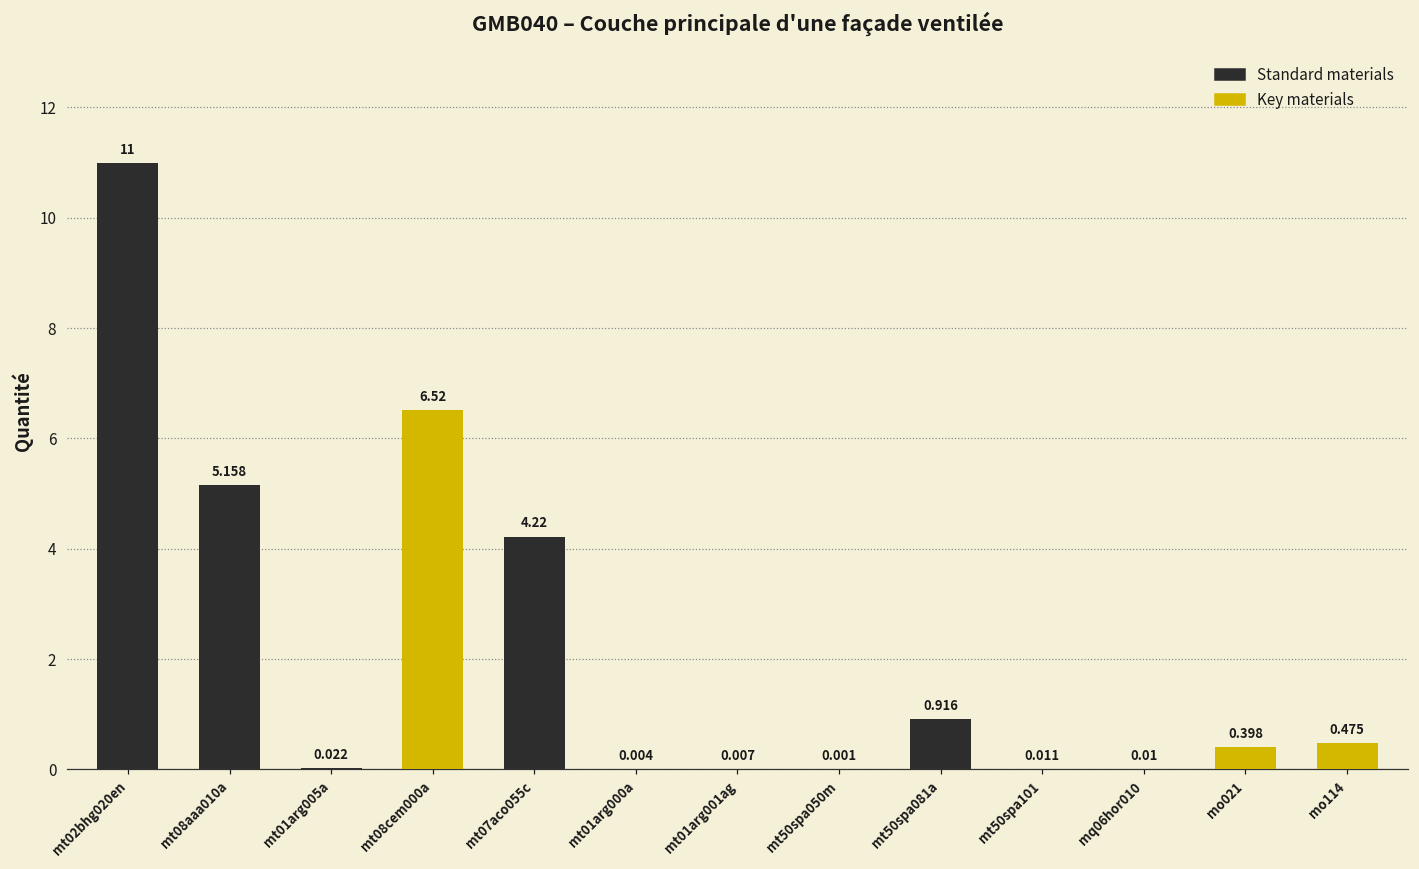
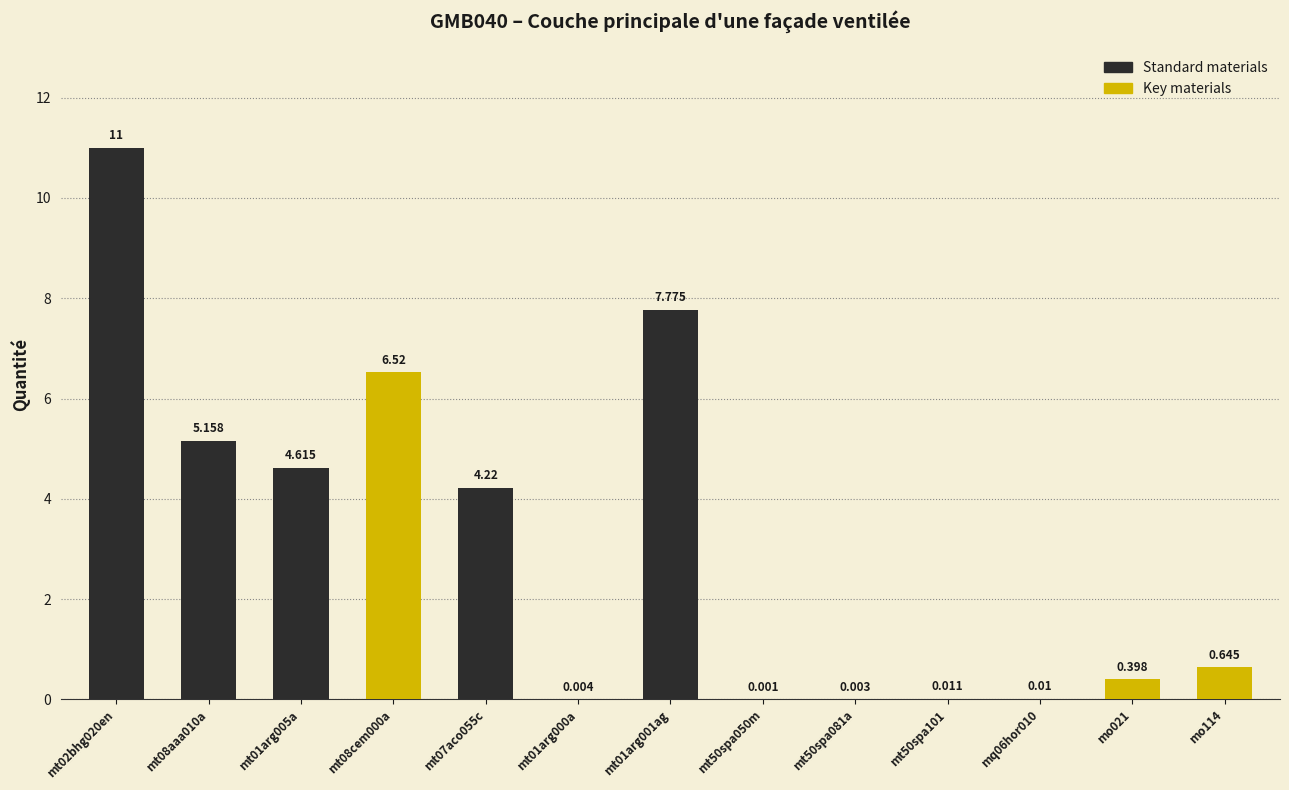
mt01arg005a: 0.022 -> 4.615
mt01arg001ag: 0.007 -> 7.775
mt50spa081a: 0.916 -> 0.003
mo114: 0.475 -> 0.645
